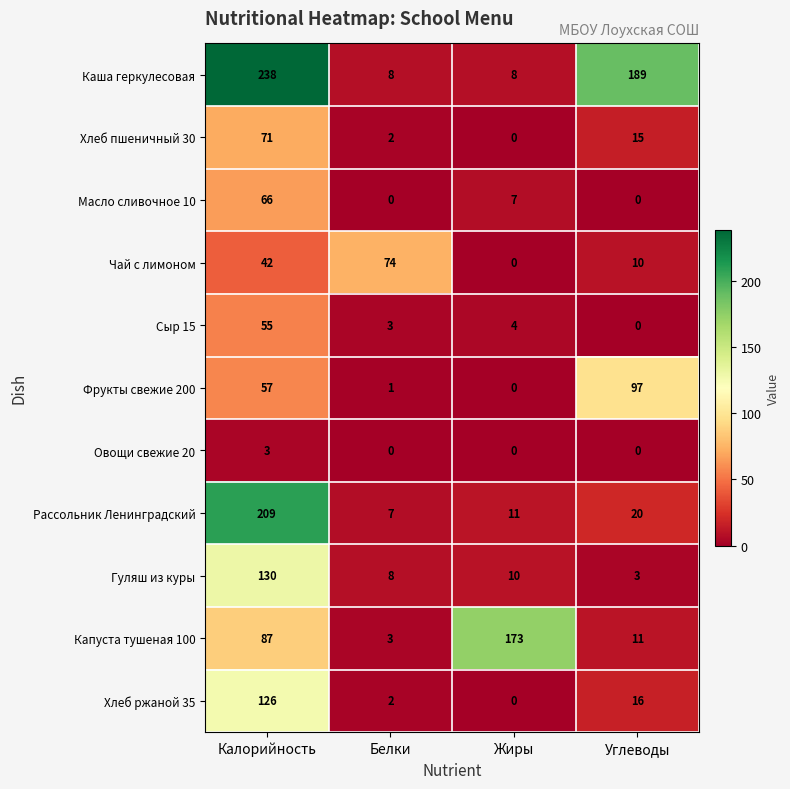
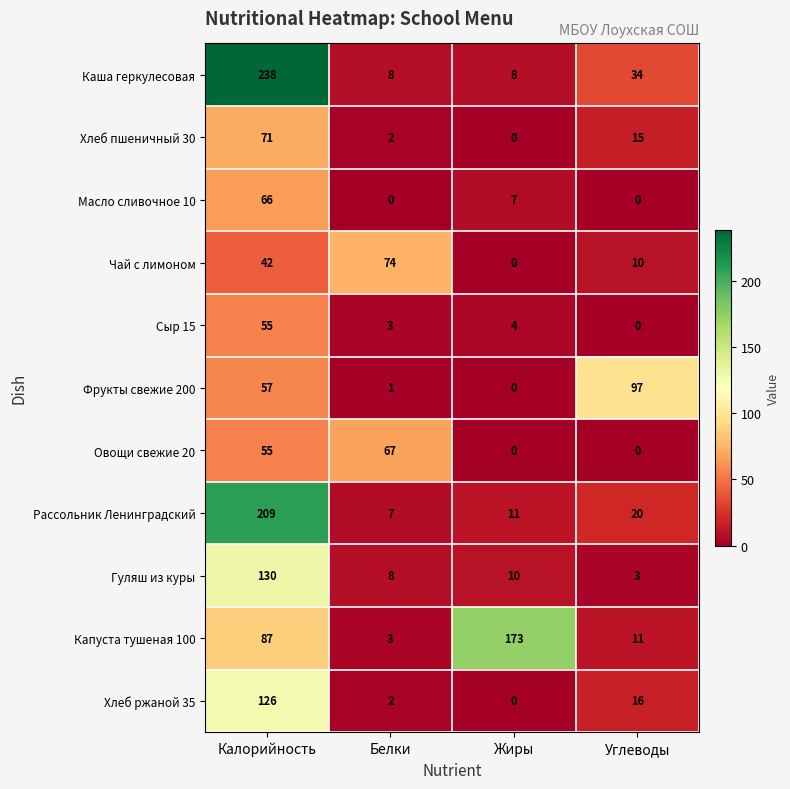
Каша геркулесовая, Углеводы: 189 -> 34
Овощи свежие 20, Калорийность: 3 -> 55
Овощи свежие 20, Белки: 0 -> 67
